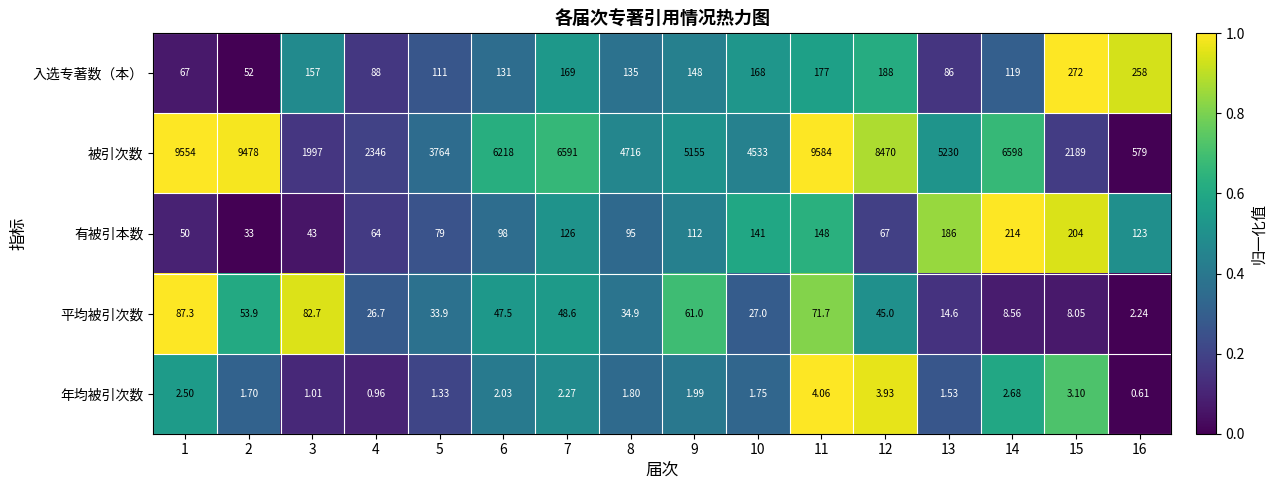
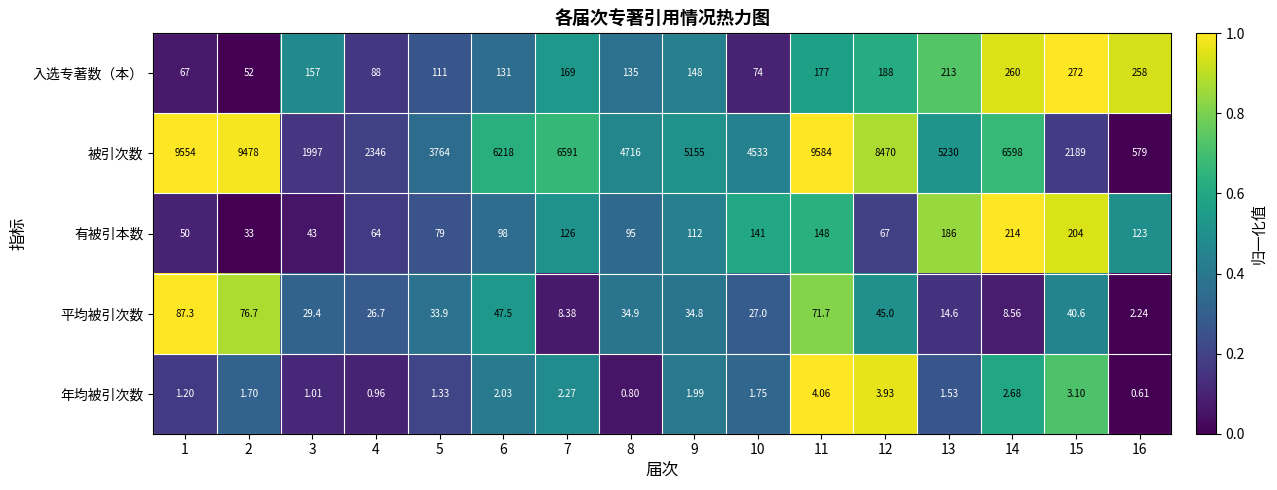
入选专著数（本）, 10: 168 -> 74
入选专著数（本）, 13: 86 -> 213
入选专著数（本）, 14: 119 -> 260
平均被引次数, 2: 53.9 -> 76.7
平均被引次数, 3: 82.7 -> 29.4
平均被引次数, 7: 48.6 -> 8.38
平均被引次数, 9: 61.0 -> 34.8
平均被引次数, 15: 8.05 -> 40.6
年均被引次数, 1: 2.50 -> 1.20
年均被引次数, 8: 1.80 -> 0.80
